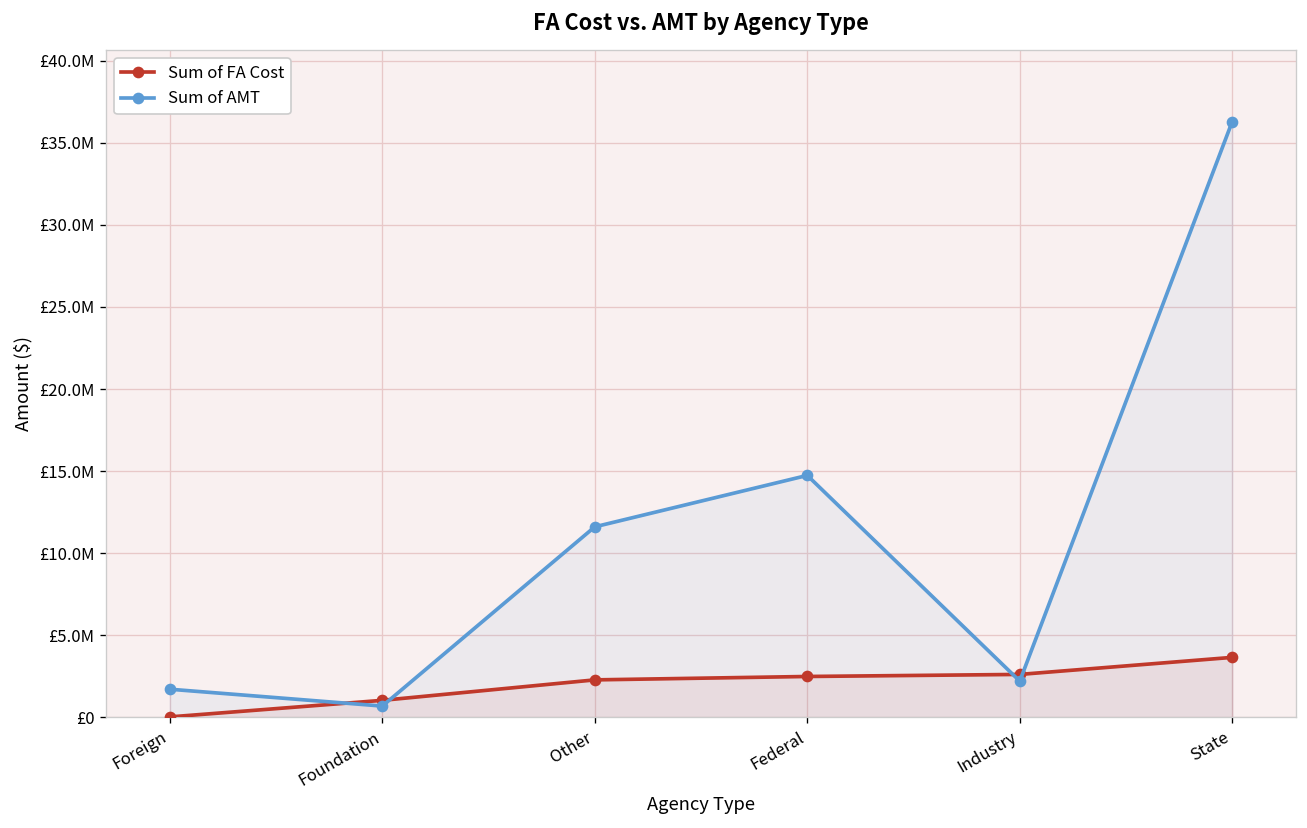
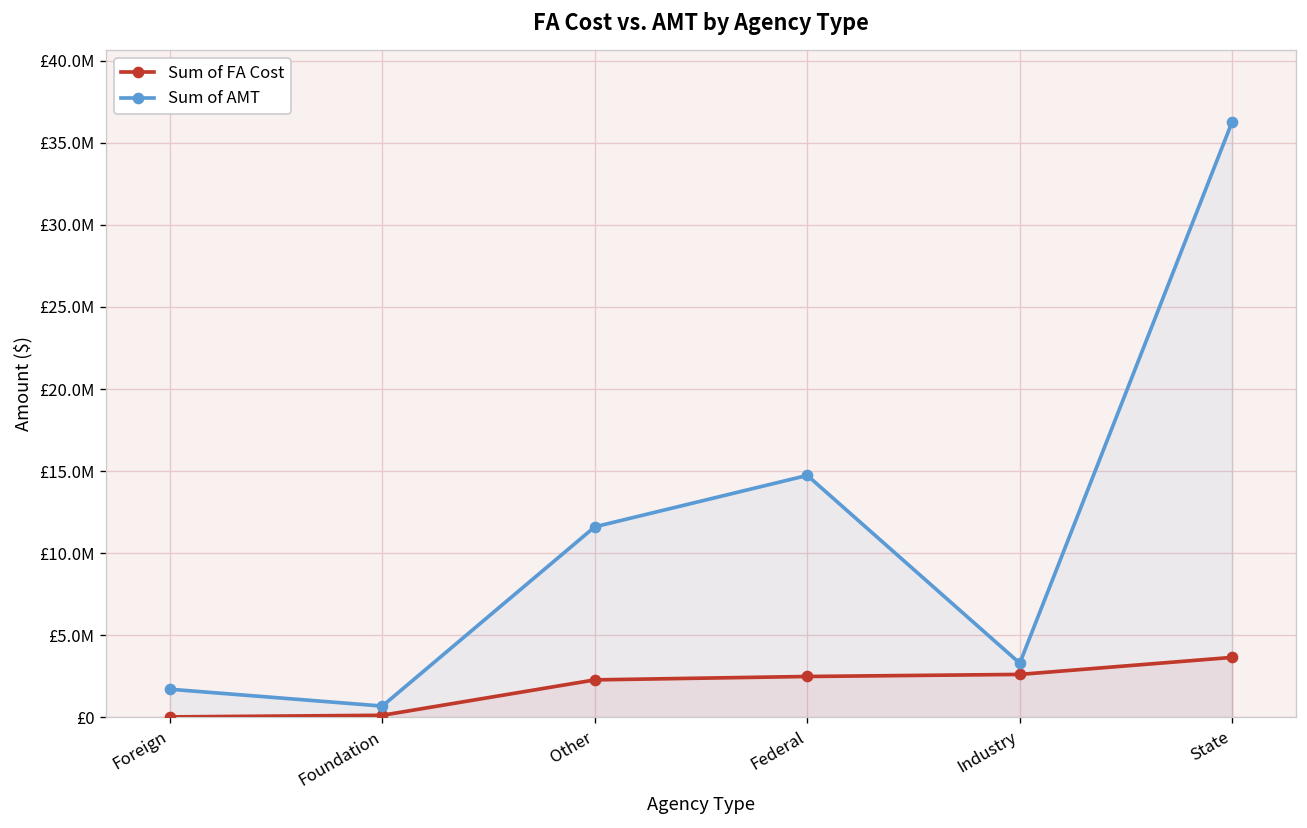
Sum of FA Cost, Foundation: £1000000 -> £100000
Sum of AMT, Industry: £2200000 -> £3300000
